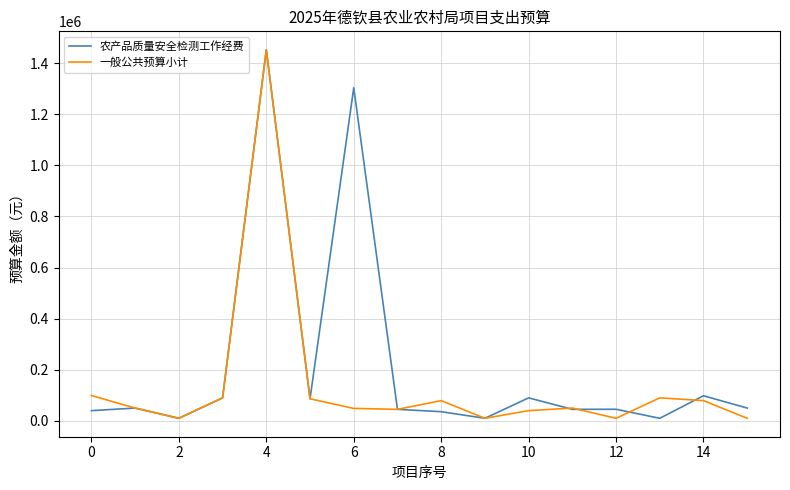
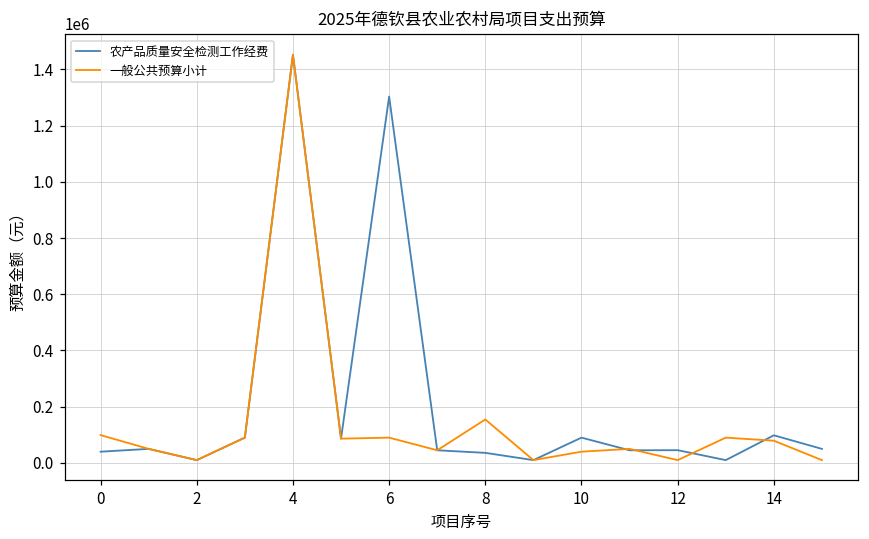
一般公共预算小计, 6: 50000 -> 90000
一般公共预算小计, 8: 80000 -> 150000
